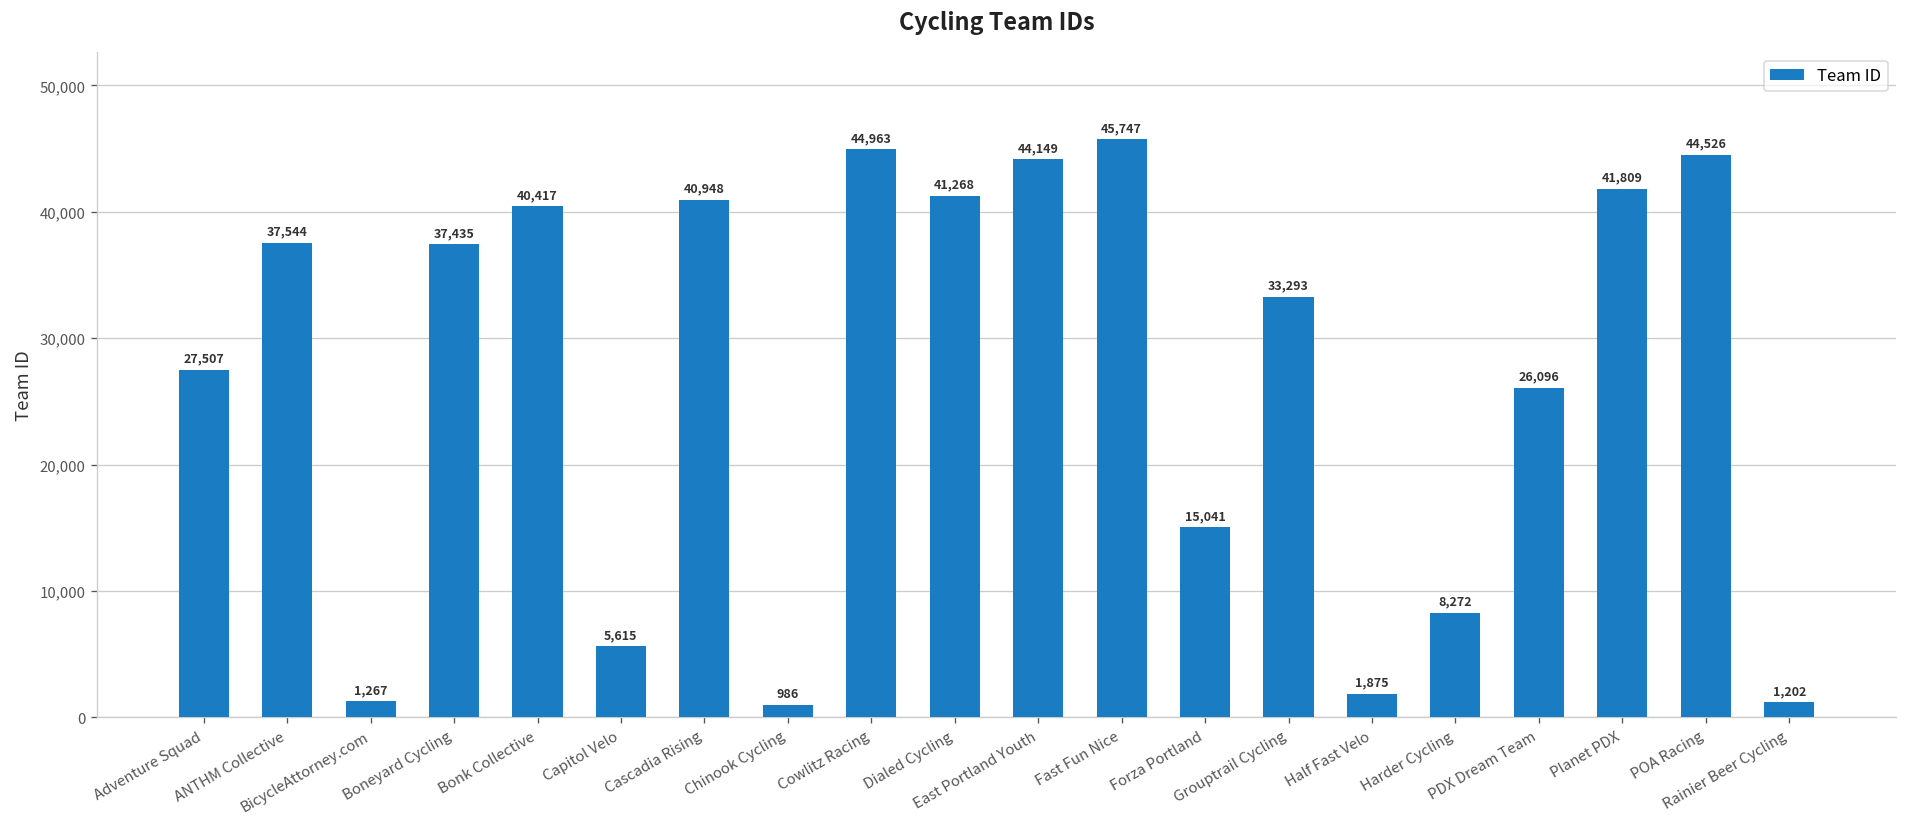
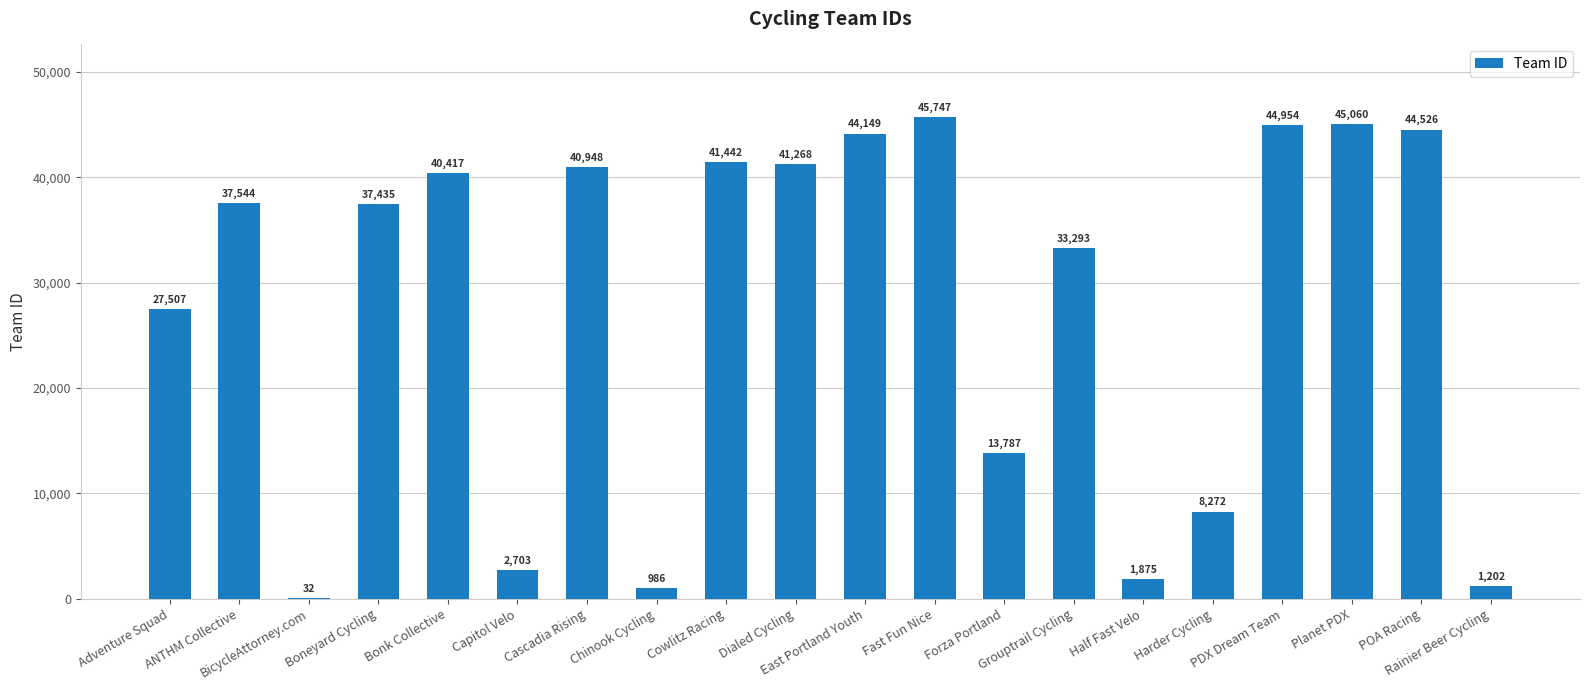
BicycleAttorney.com: 1,267 -> 32
Capitol Velo: 5,615 -> 2,703
Cowlitz Racing: 44,963 -> 41,442
Forza Portland: 15,041 -> 13,787
PDX Dream Team: 26,096 -> 44,954
Planet PDX: 41,809 -> 45,060
